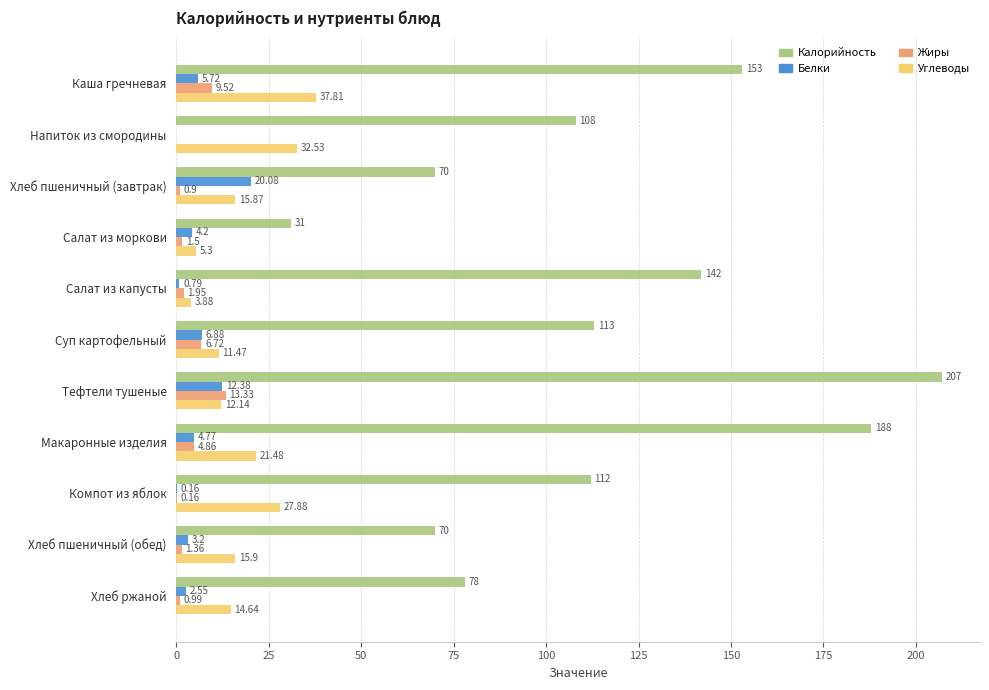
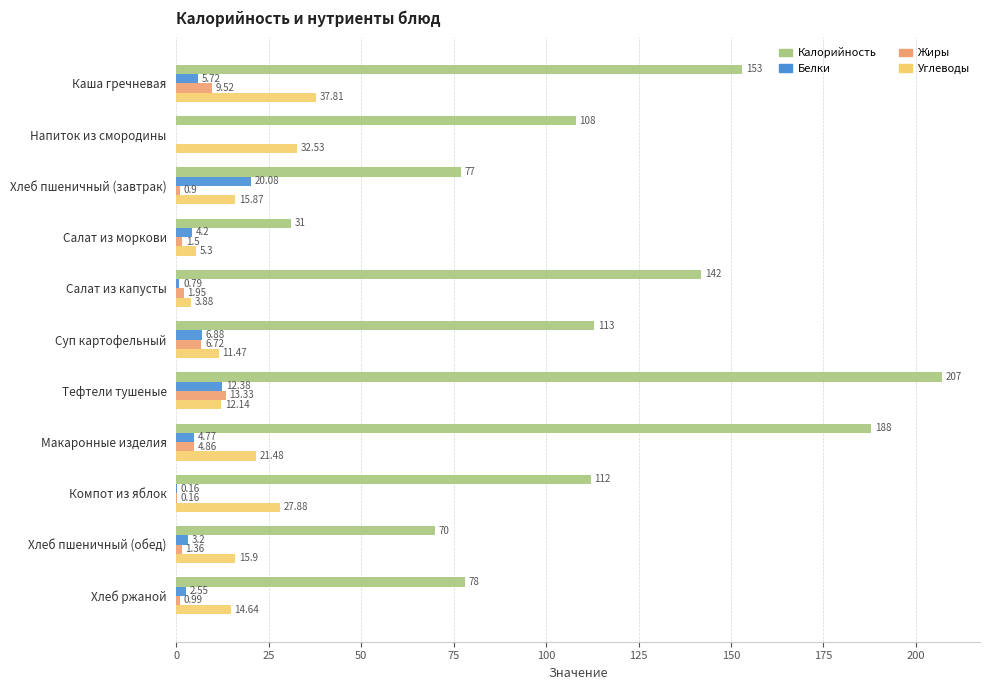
Калорийность, Хлеб пшеничный (завтрак): 70 -> 77
